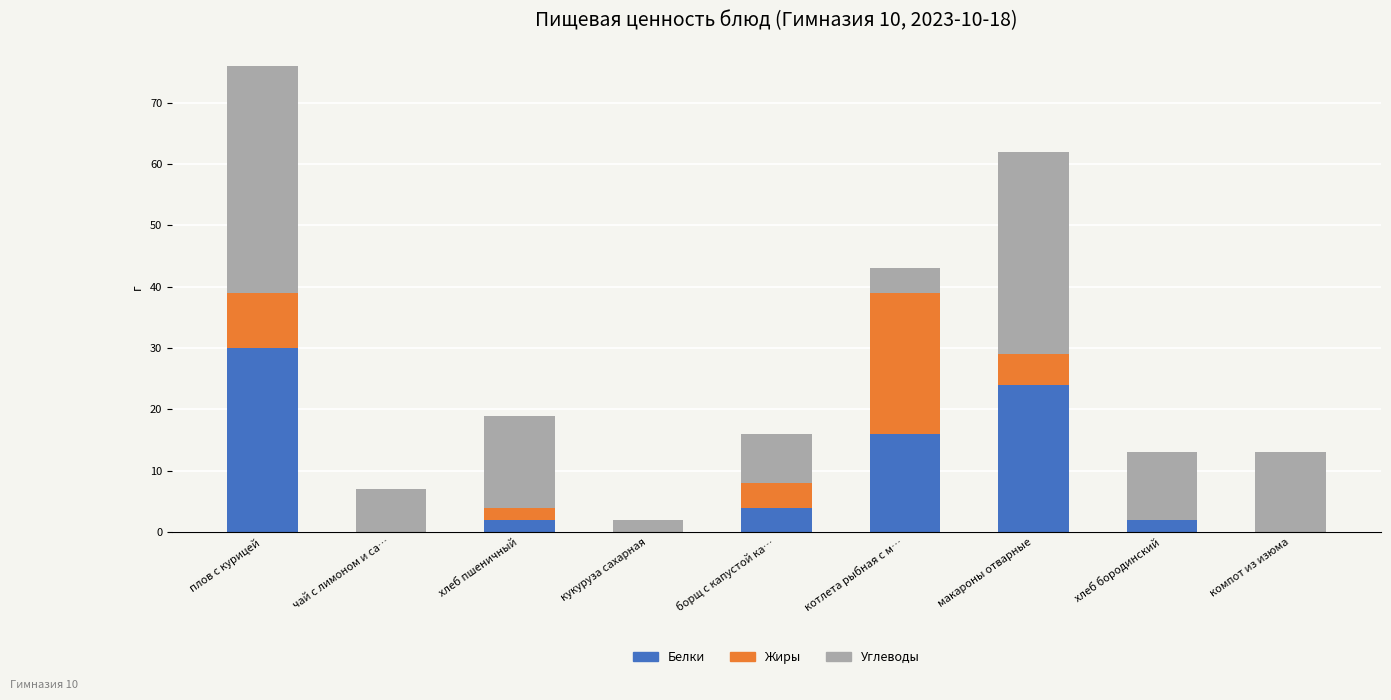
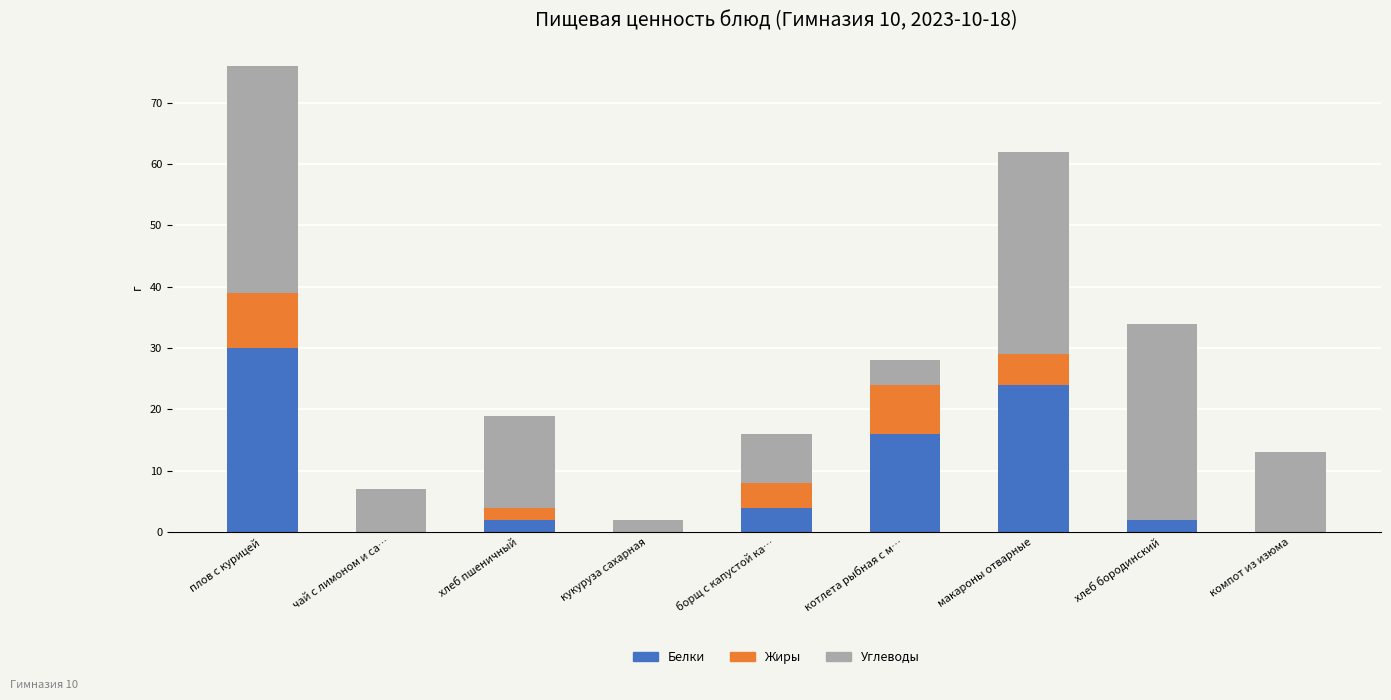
Жиры, котлета рыбная с м…: 23 -> 8
Углеводы, хлеб бородинский: 11 -> 32
